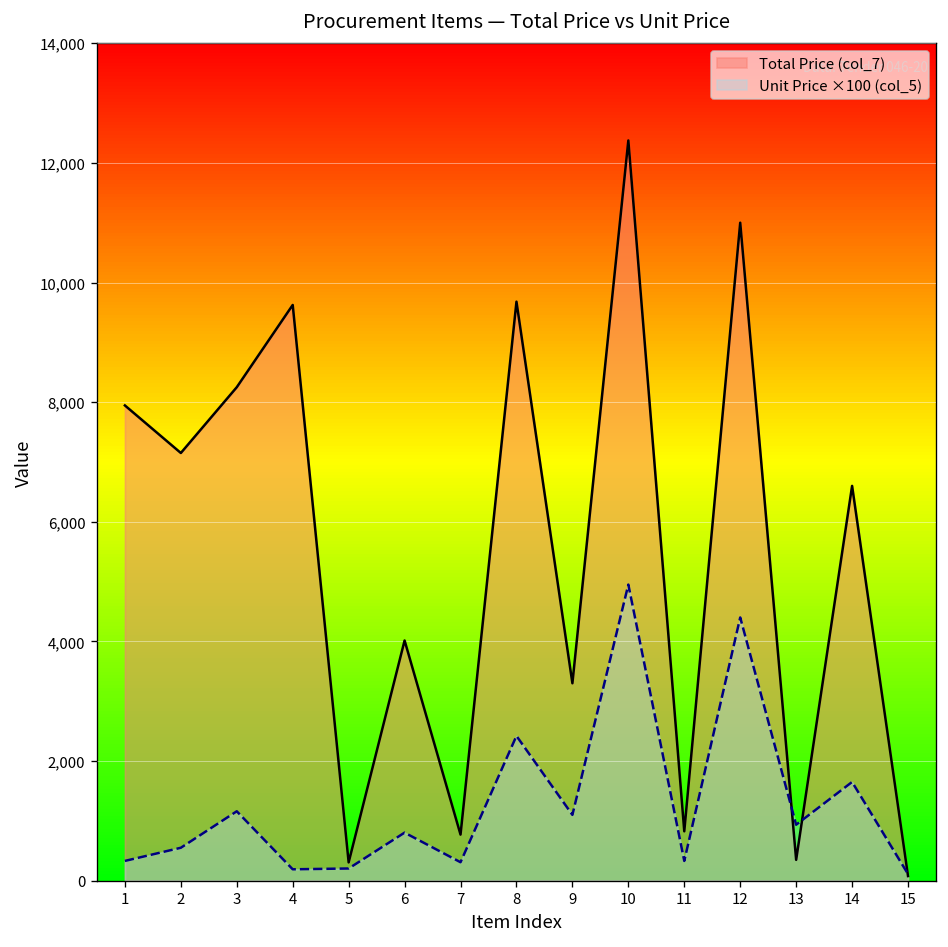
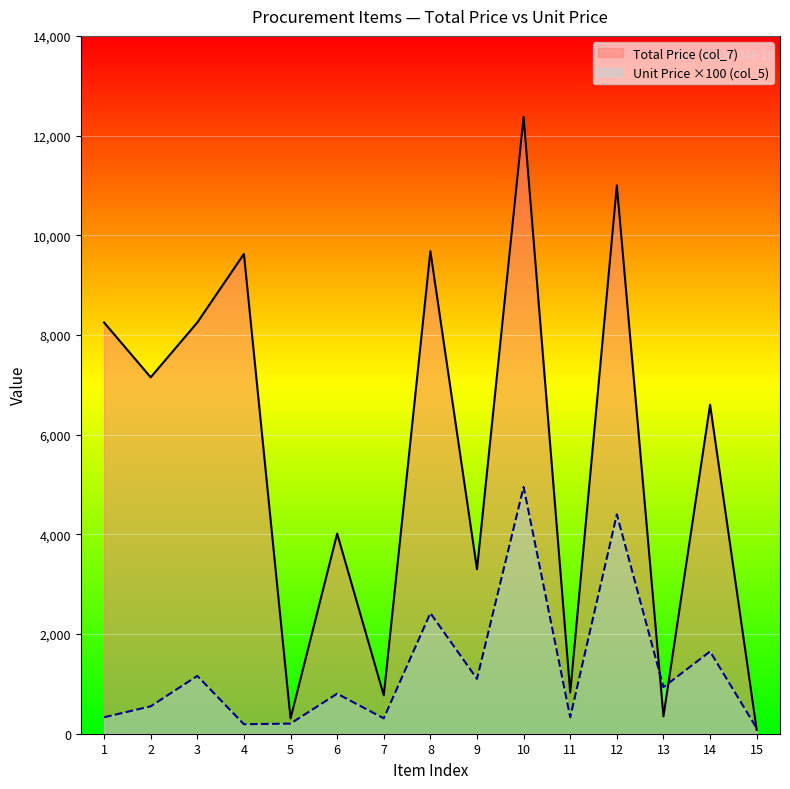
Total Price (col_7), 1: 7,900 -> 8,300
